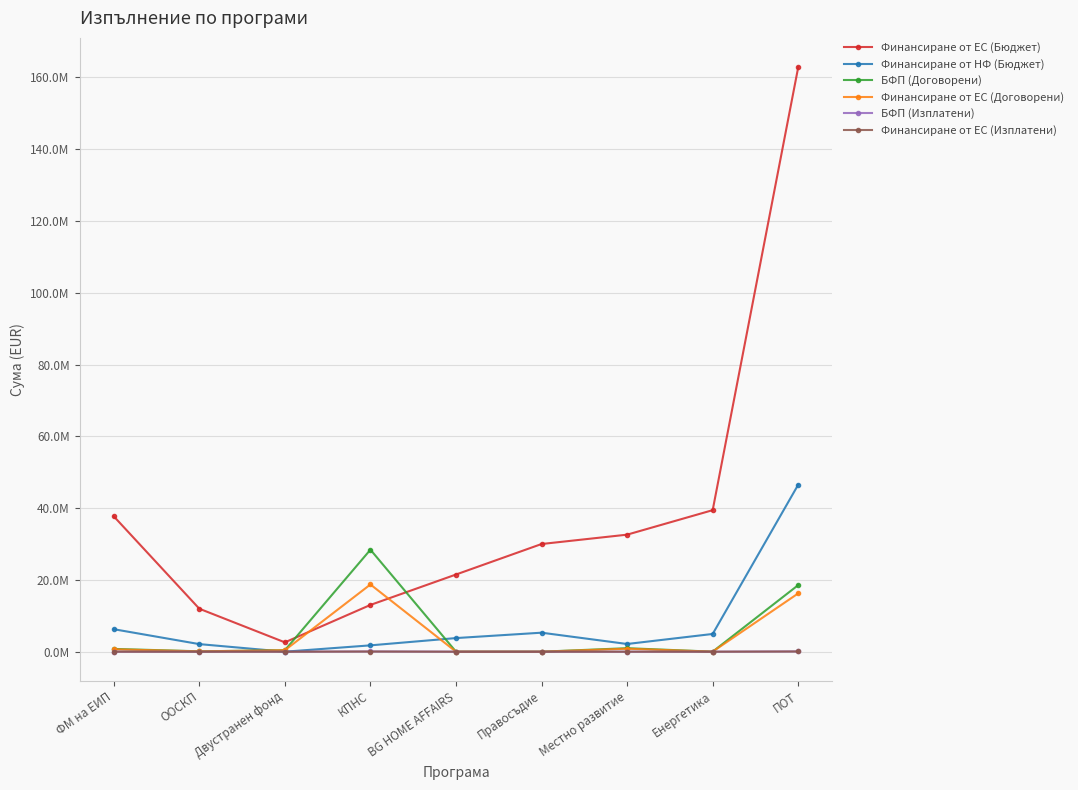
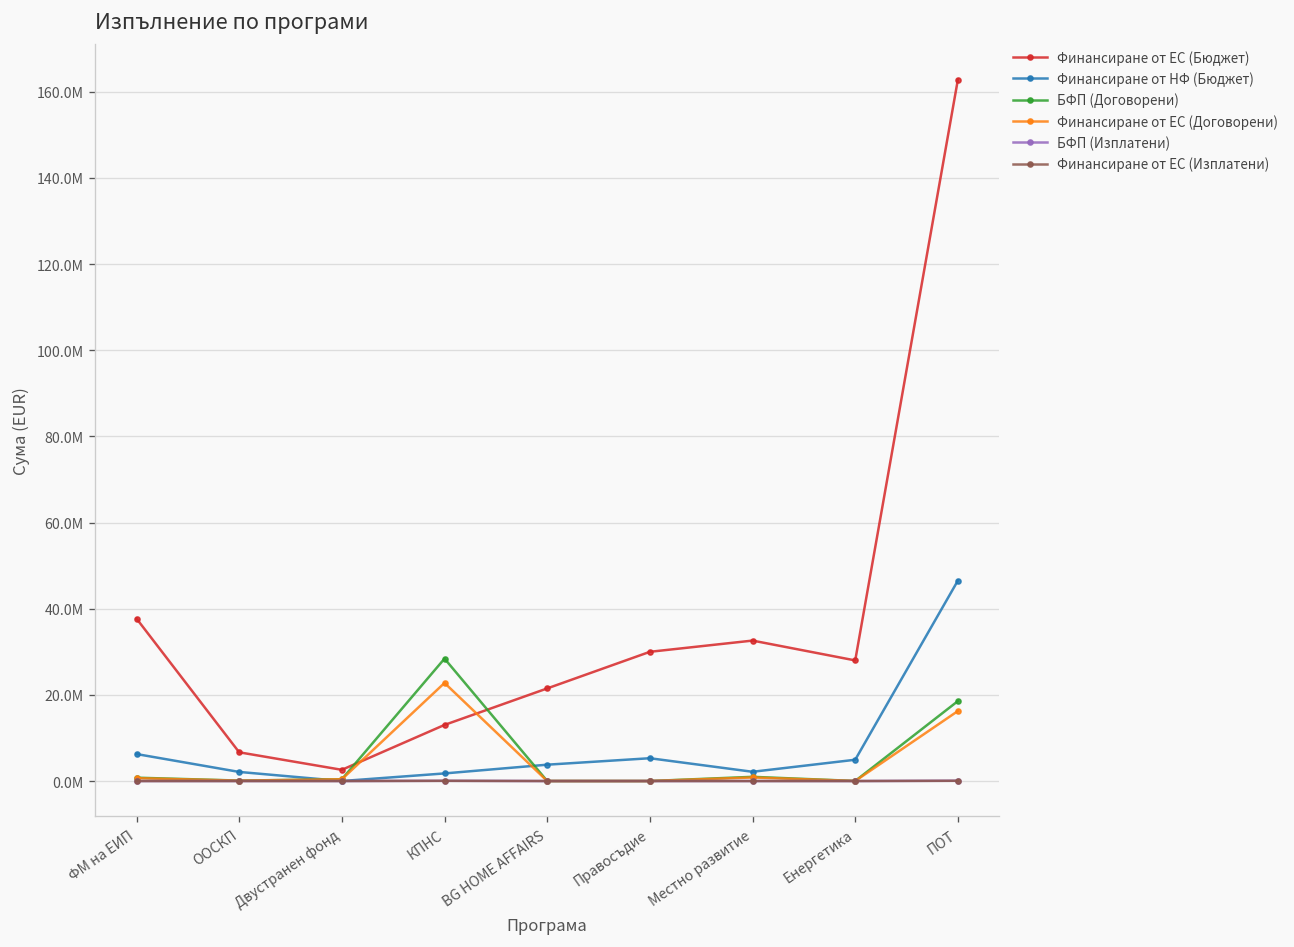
Финансиране от ЕС (Бюджет), ООСКП: 12000000 -> 7000000
Финансиране от ЕС (Договорени), КПНС: 19000000 -> 23000000
Финансиране от ЕС (Бюджет), Енергетика: 39000000 -> 28000000
